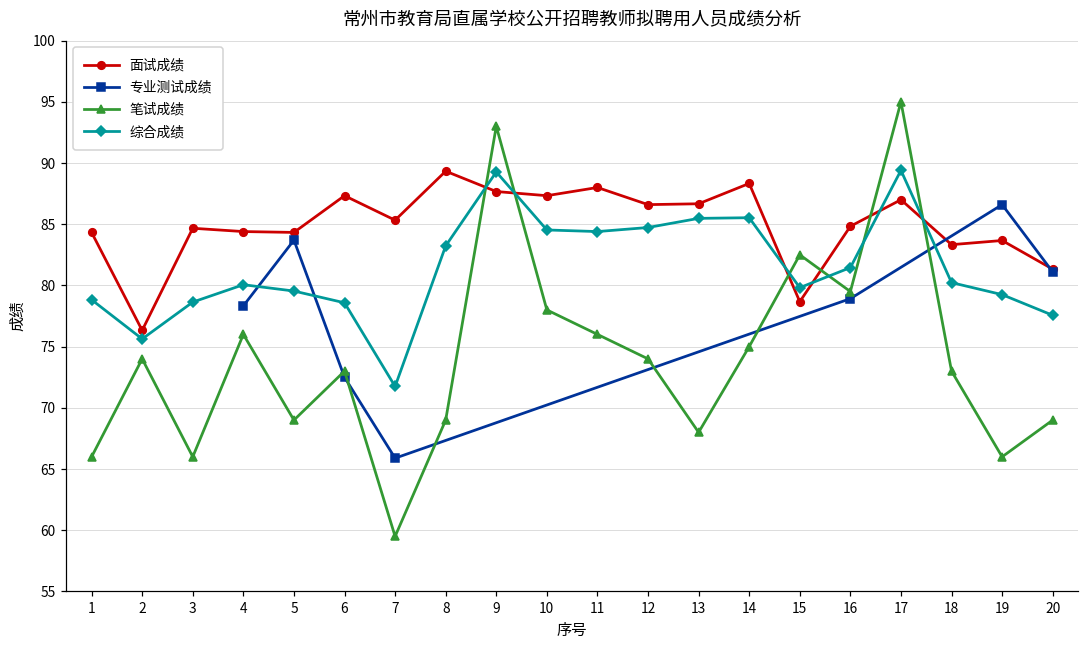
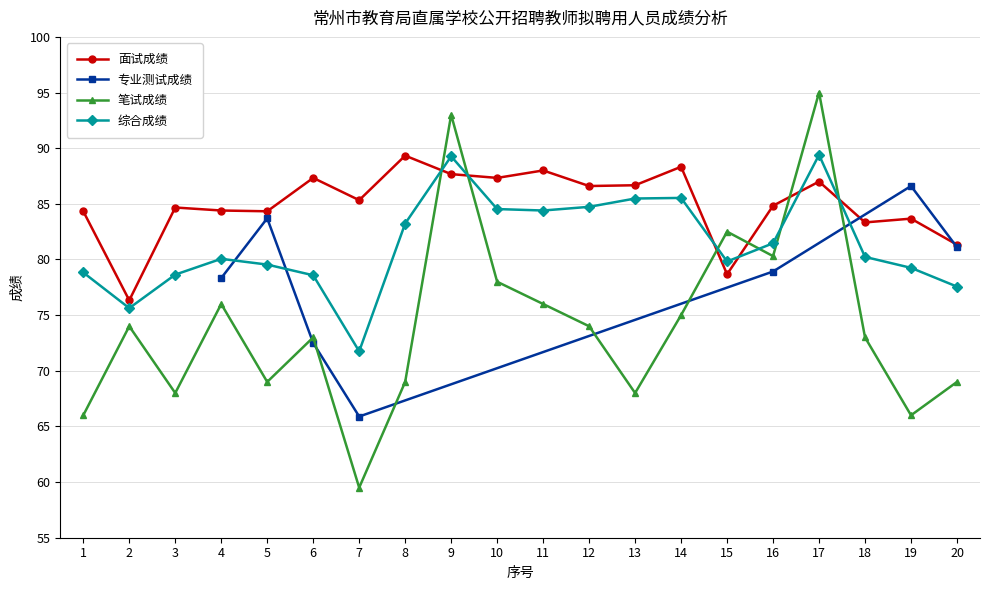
笔试成绩, 3: 66 -> 68
笔试成绩, 16: 79.5 -> 80.3
